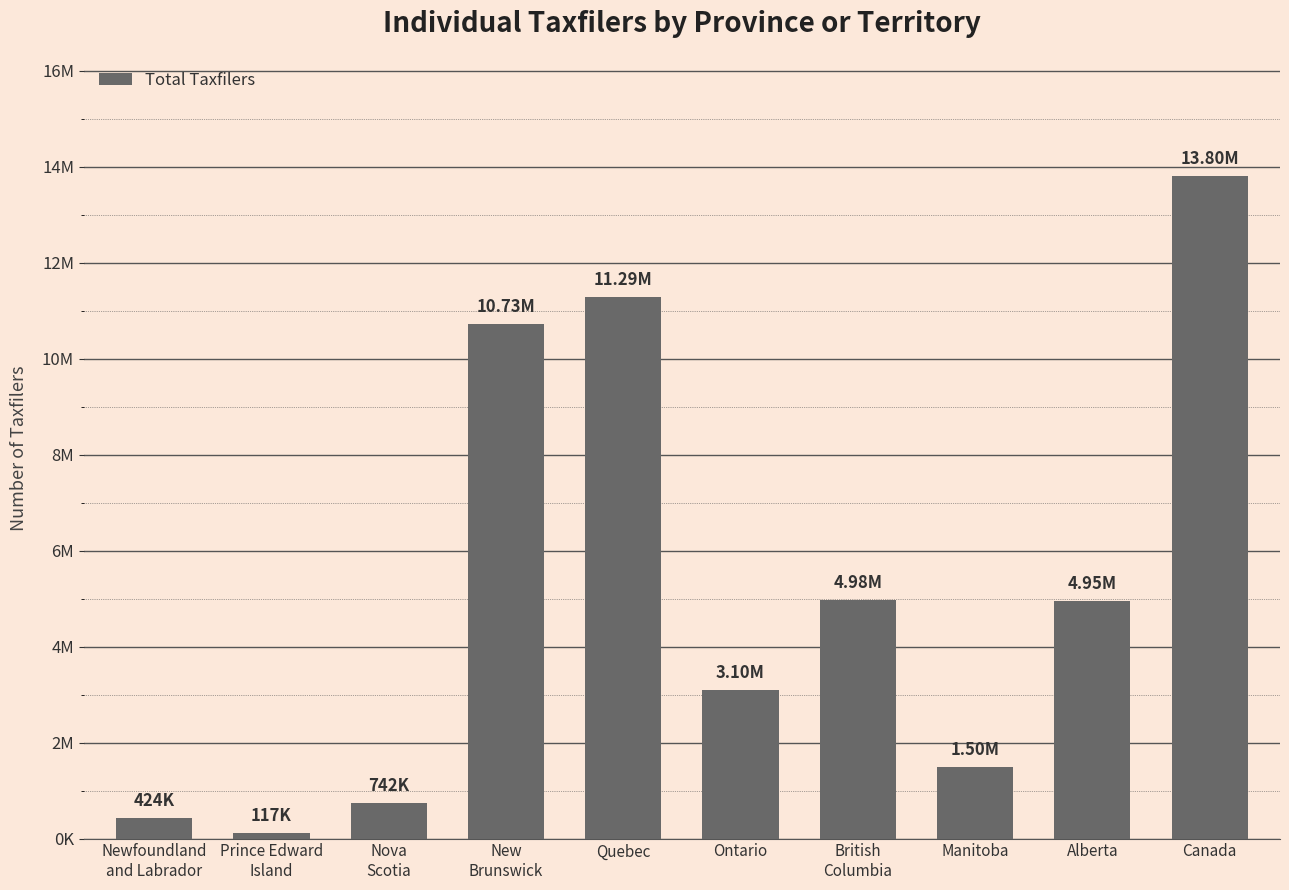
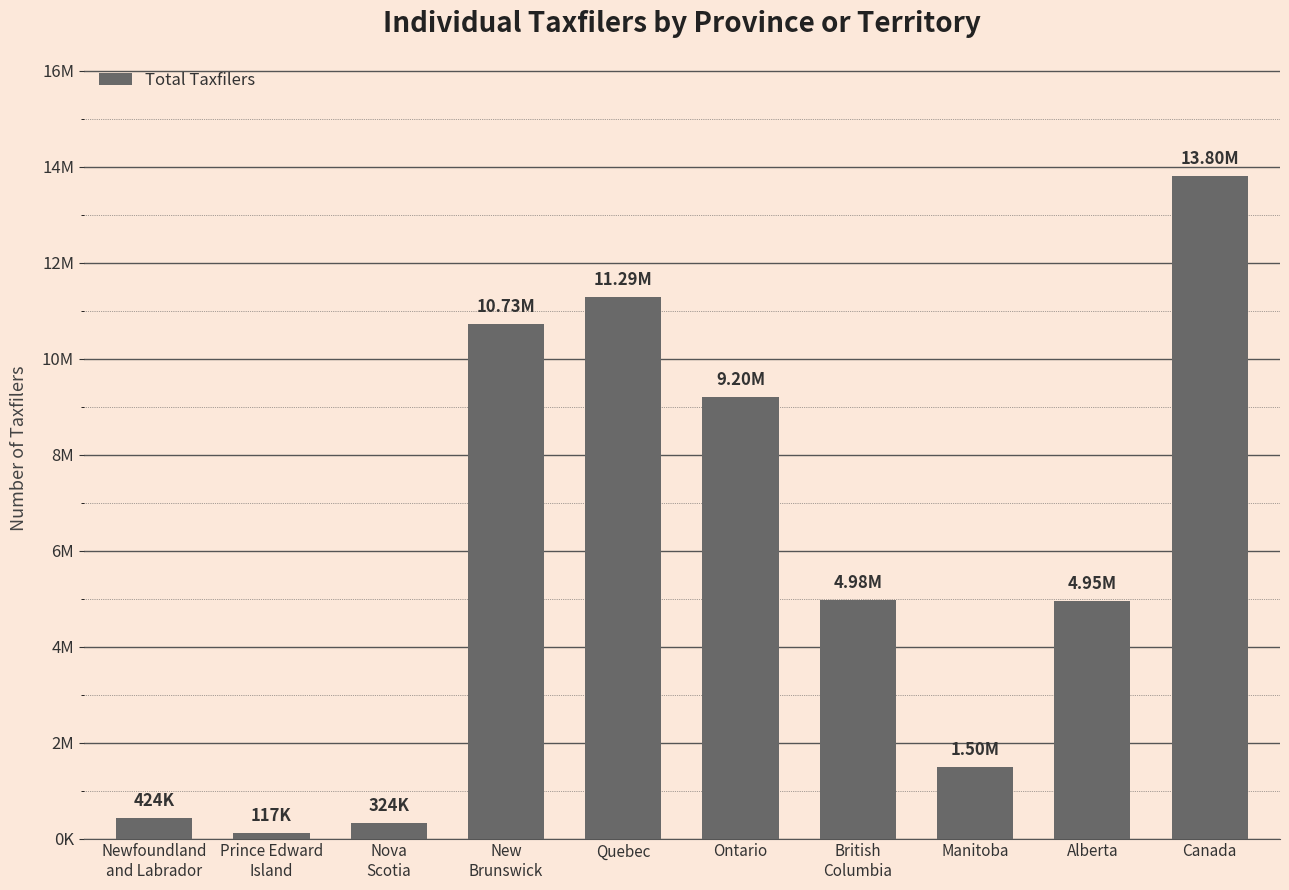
Nova Scotia: 742K -> 324K
Ontario: 3.10M -> 9.20M
